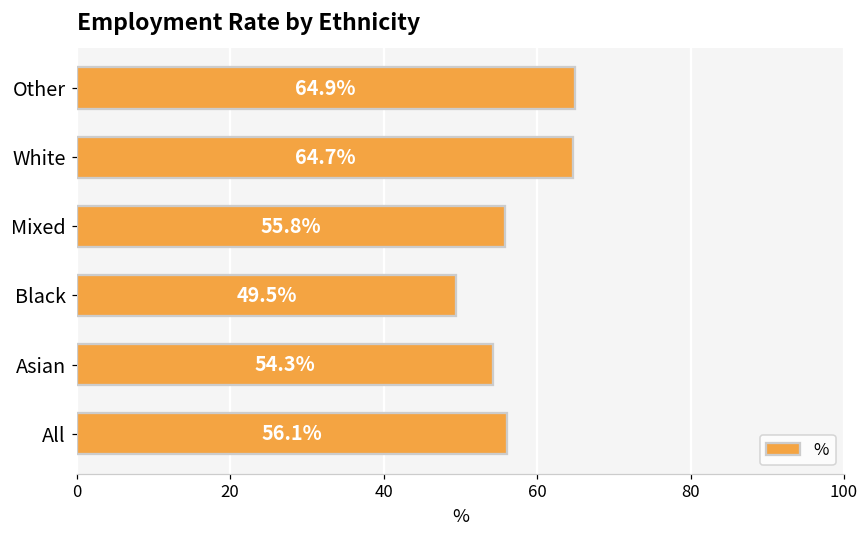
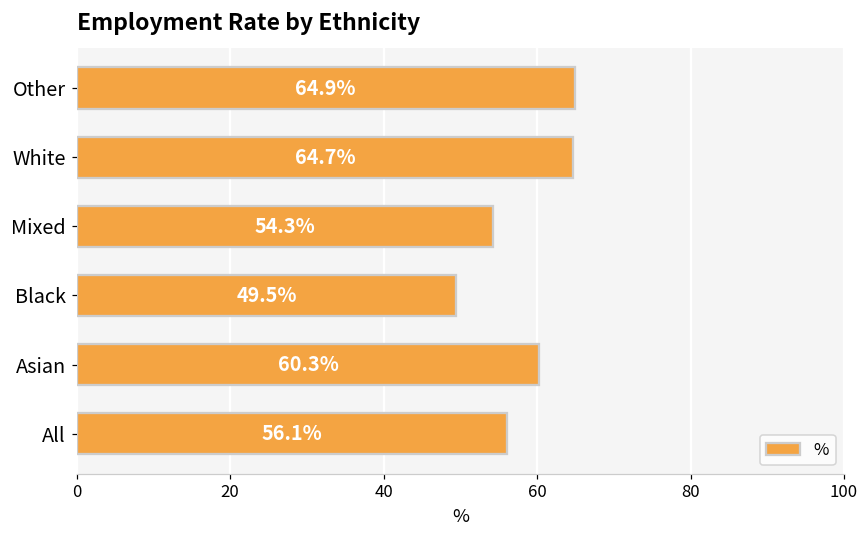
Mixed: 55.8% -> 54.3%
Asian: 54.3% -> 60.3%
